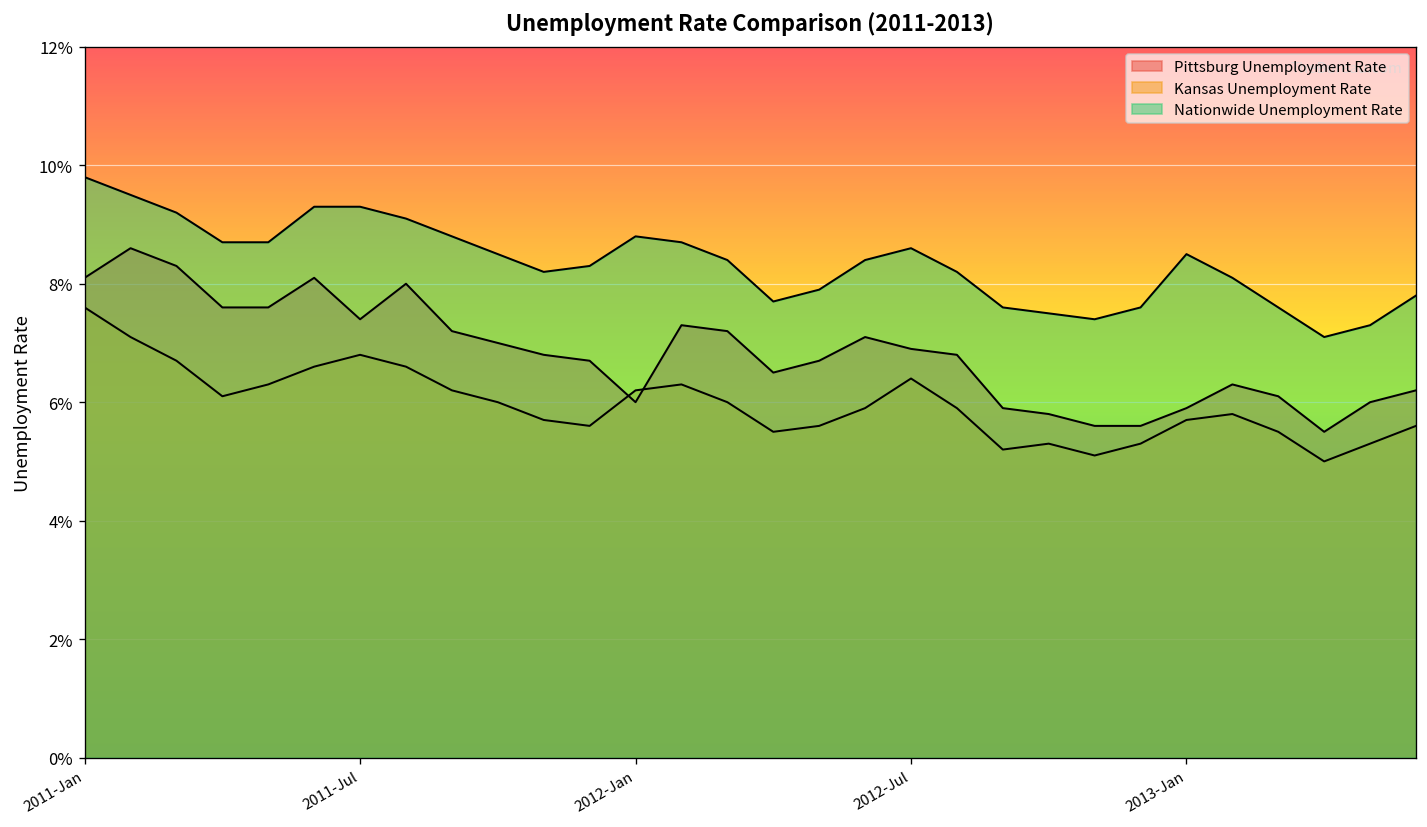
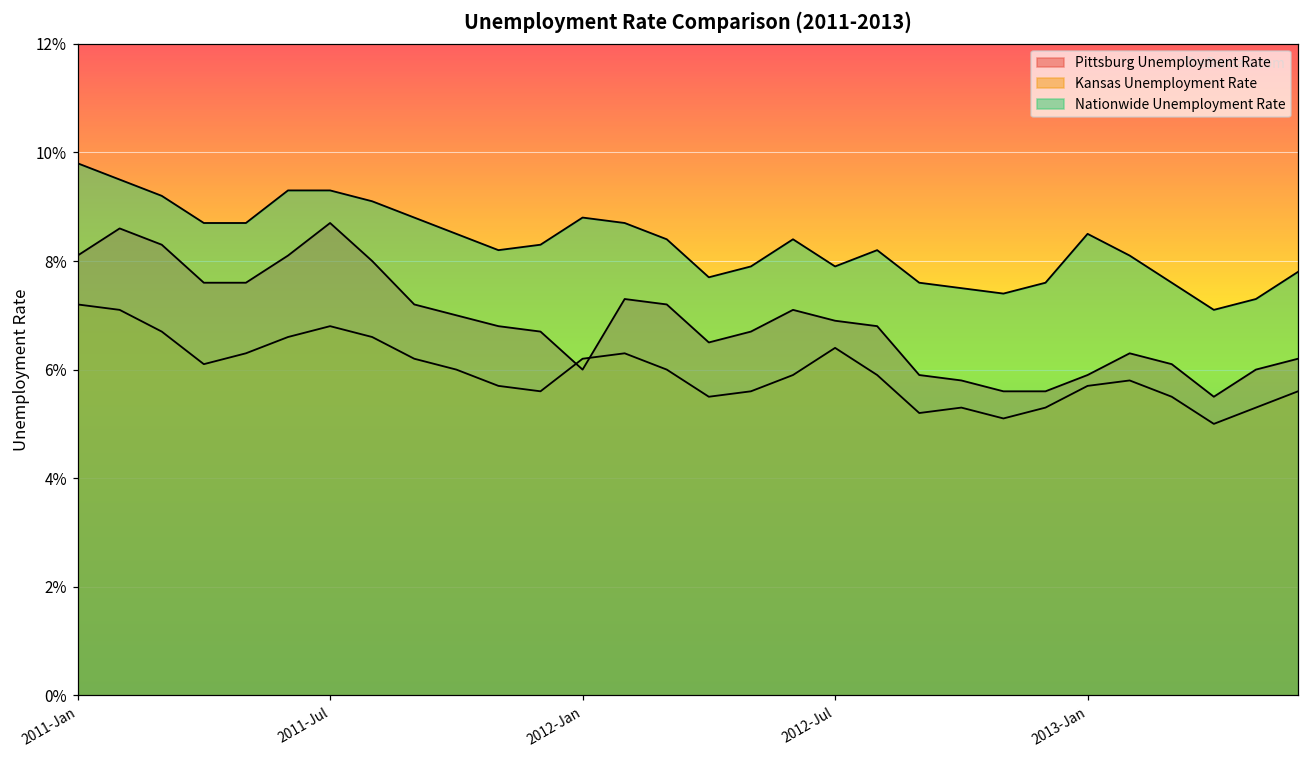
Kansas Unemployment Rate, 2011-Jan: 7.6% -> 7.2%
Pittsburg Unemployment Rate, 2011-Jul: 7.4% -> 8.7%
Nationwide Unemployment Rate, 2012-Jul: 8.6% -> 7.9%
